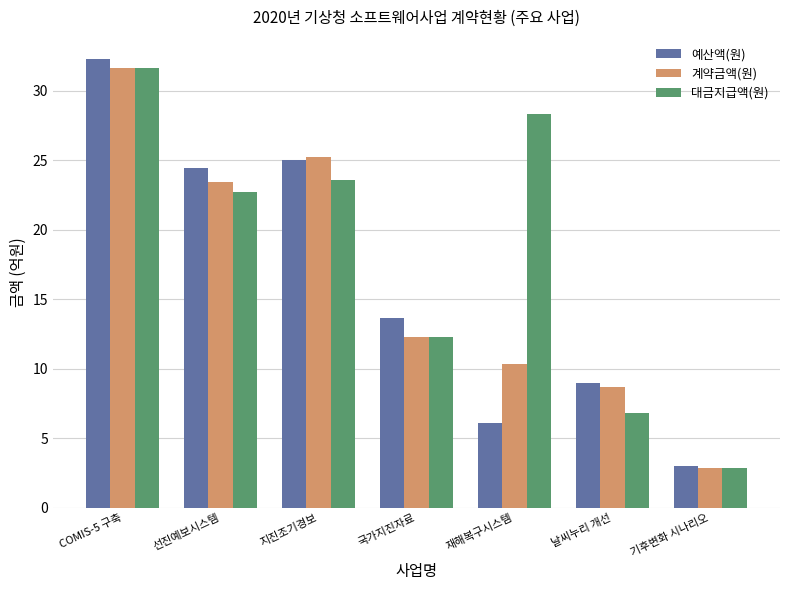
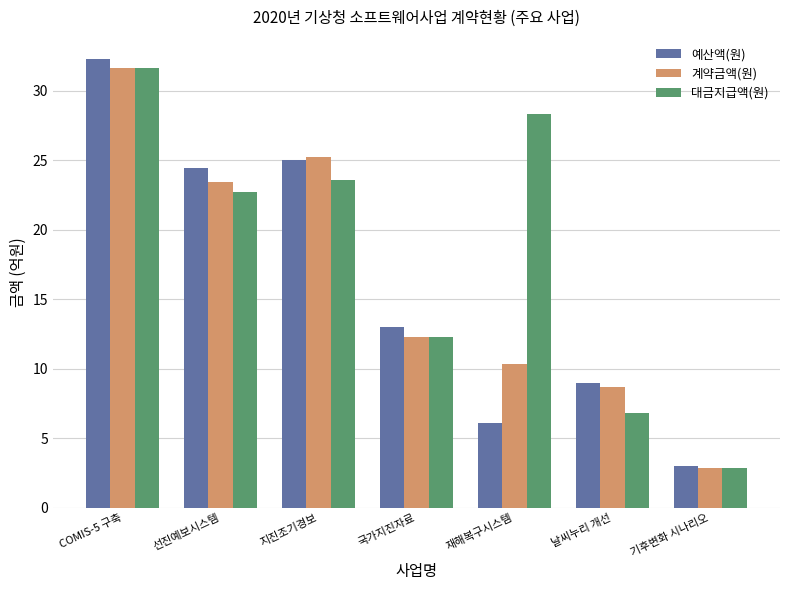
예산액(원), 국가지진자료: 13.6 -> 13.0
